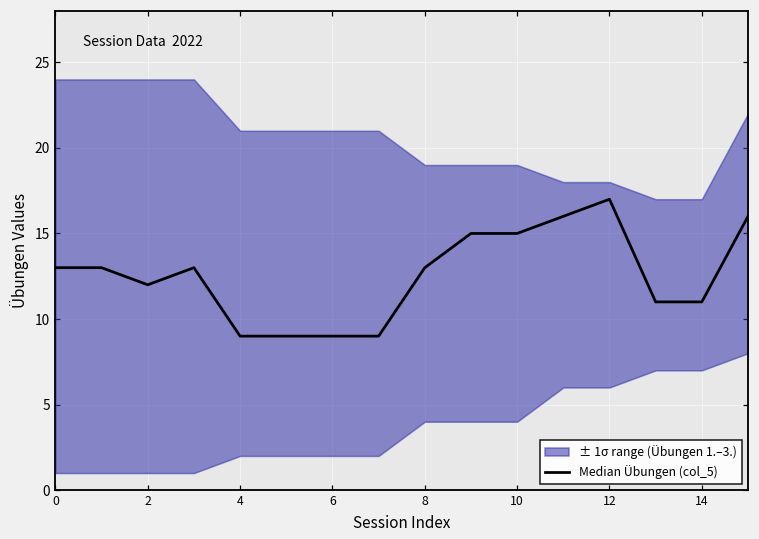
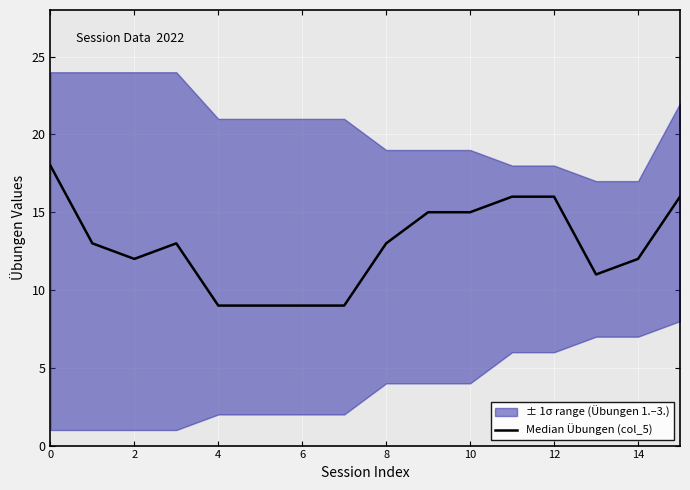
Median Übungen (col_5), 0: 13 -> 18
Median Übungen (col_5), 12: 17 -> 16
Median Übungen (col_5), 14: 11 -> 12
